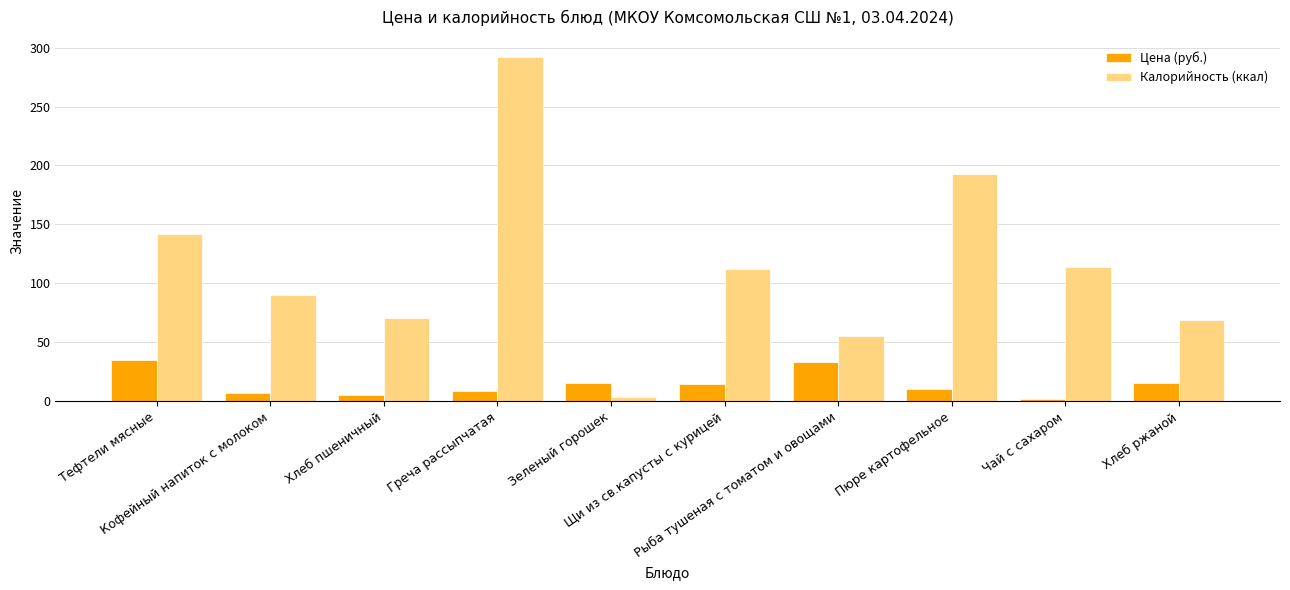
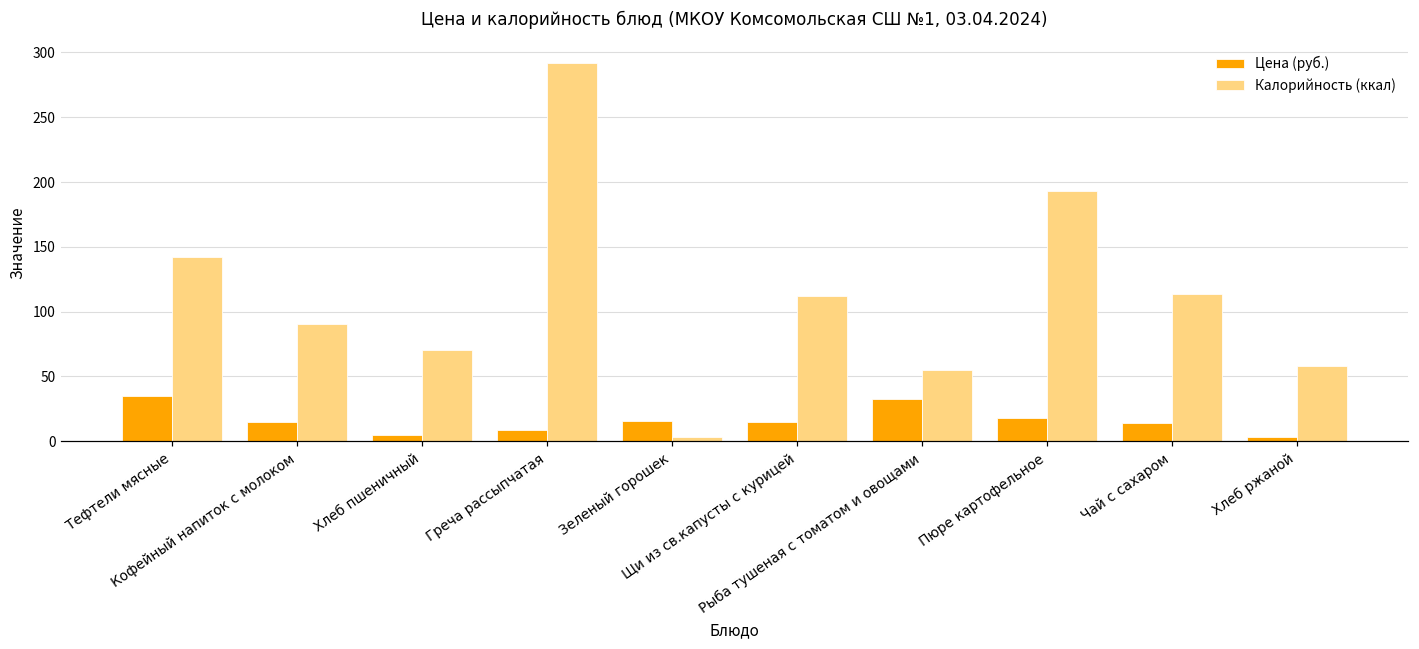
Цена (руб.), Кофейный напиток с молоком: 7 -> 15
Цена (руб.), Пюре картофельное: 10 -> 18
Цена (руб.), Чай с сахаром: 2 -> 14
Цена (руб.), Хлеб ржаной: 16 -> 4
Калорийность (ккал), Хлеб ржаной: 69 -> 58
